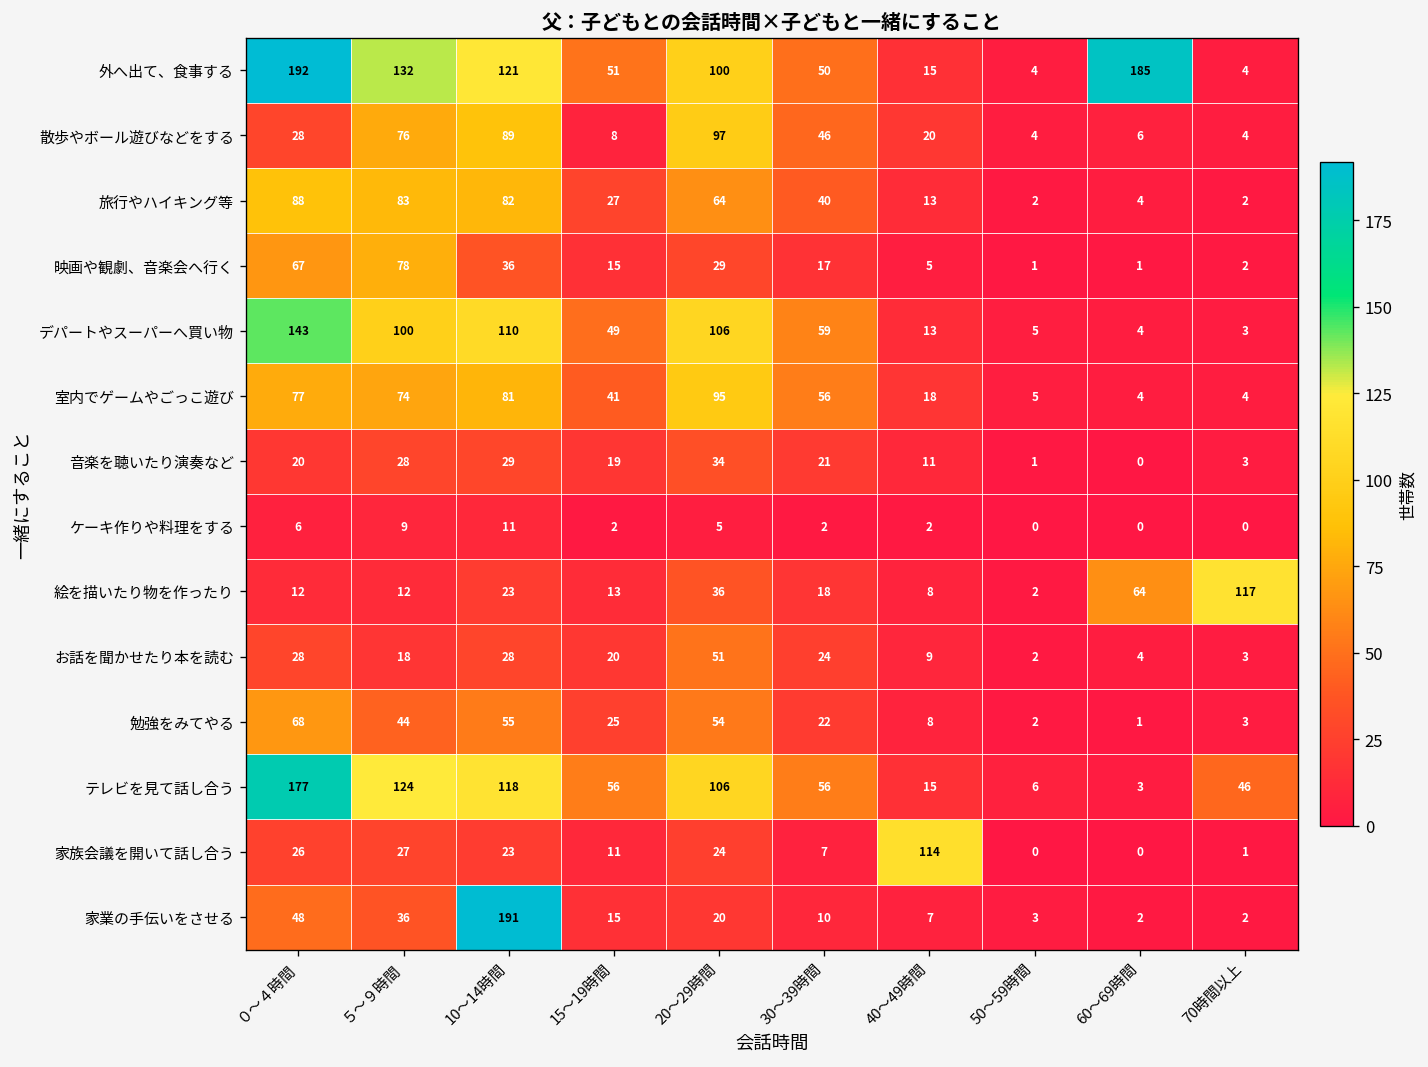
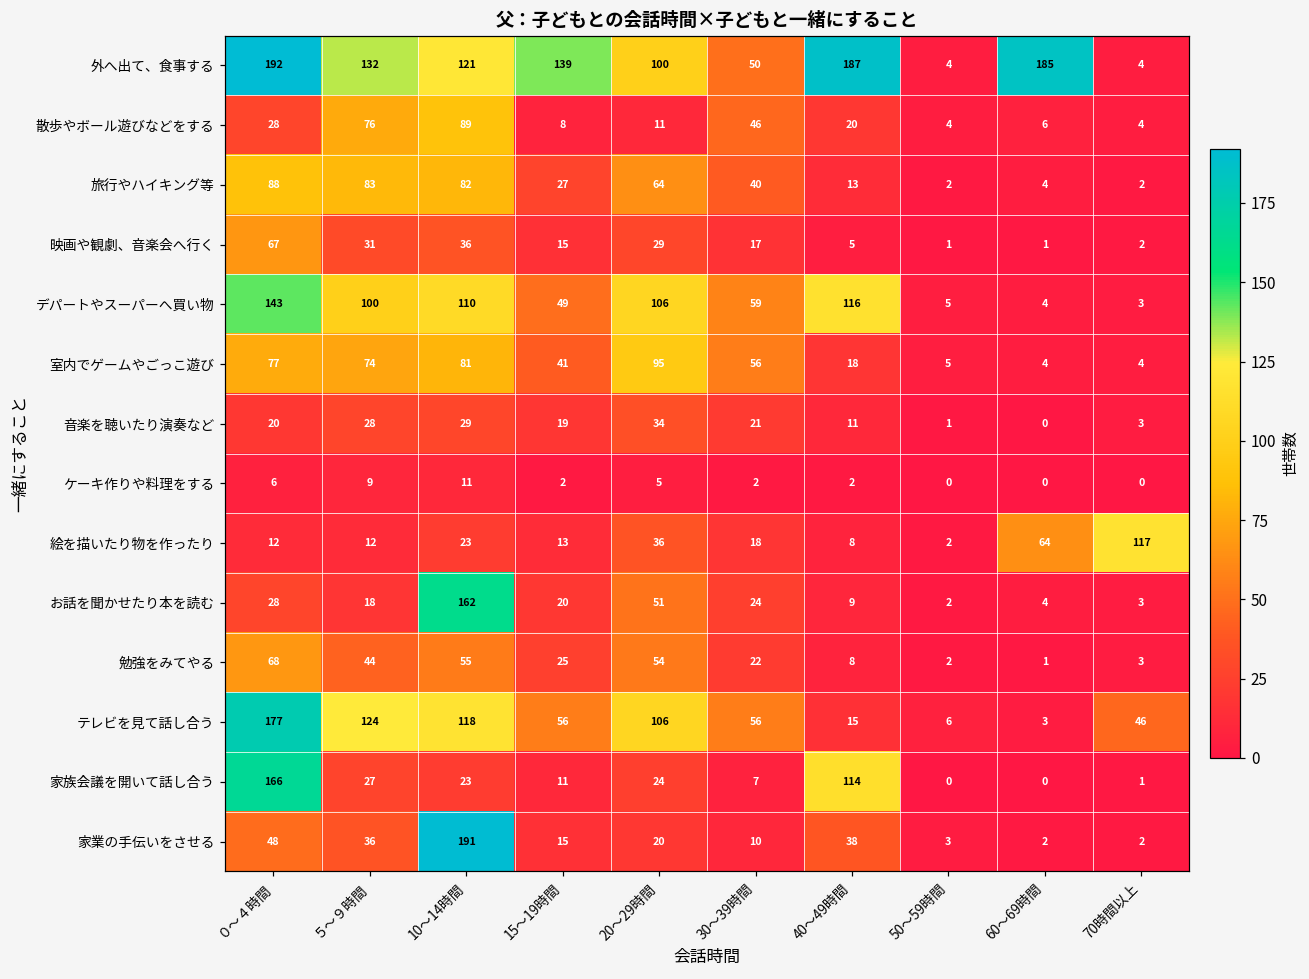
外へ出て、食事する, 15～19時間: 51 -> 139
外へ出て、食事する, 40～49時間: 15 -> 187
散歩やボール遊びなどをする, 20～29時間: 97 -> 11
映画や観劇、音楽会へ行く, ５～９時間: 78 -> 31
デパートやスーパーへ買い物, 40～49時間: 13 -> 116
お話を聞かせたり本を読む, 10～14時間: 28 -> 162
家族会議を開いて話し合う, ０～４時間: 26 -> 166
家業の手伝いをさせる, 40～49時間: 7 -> 38
